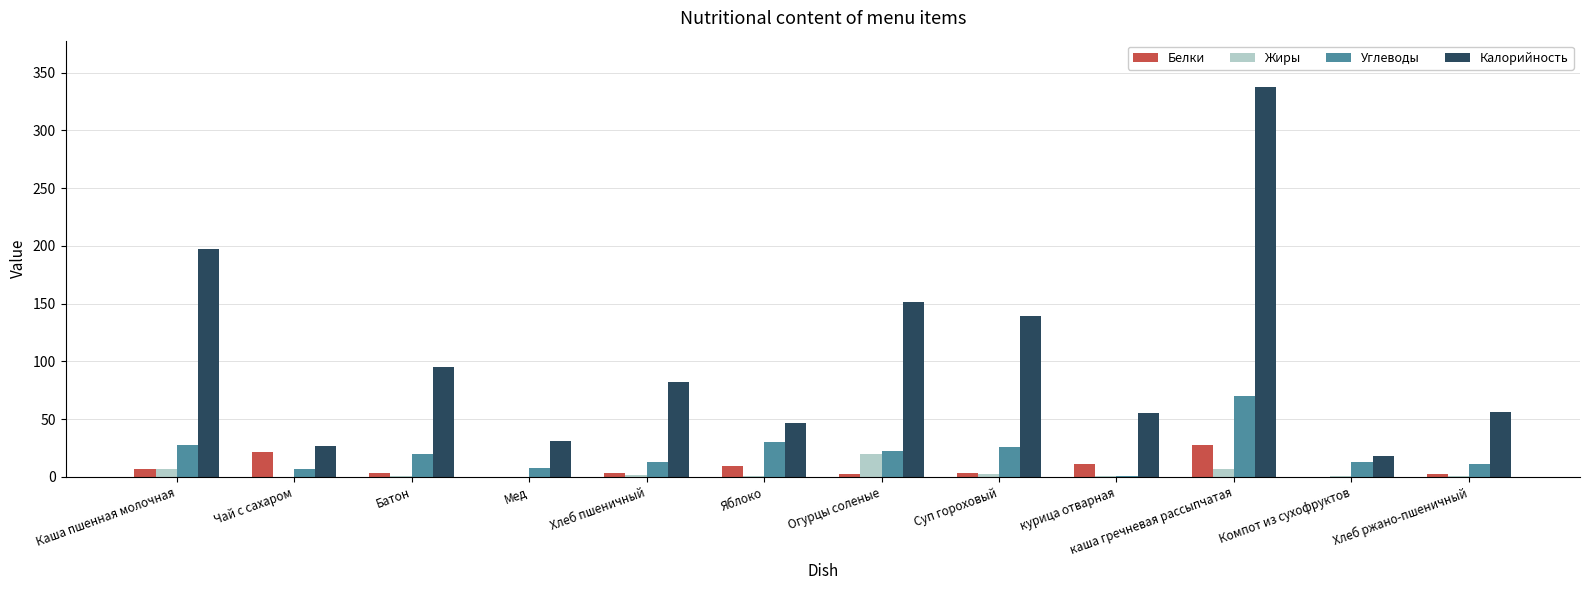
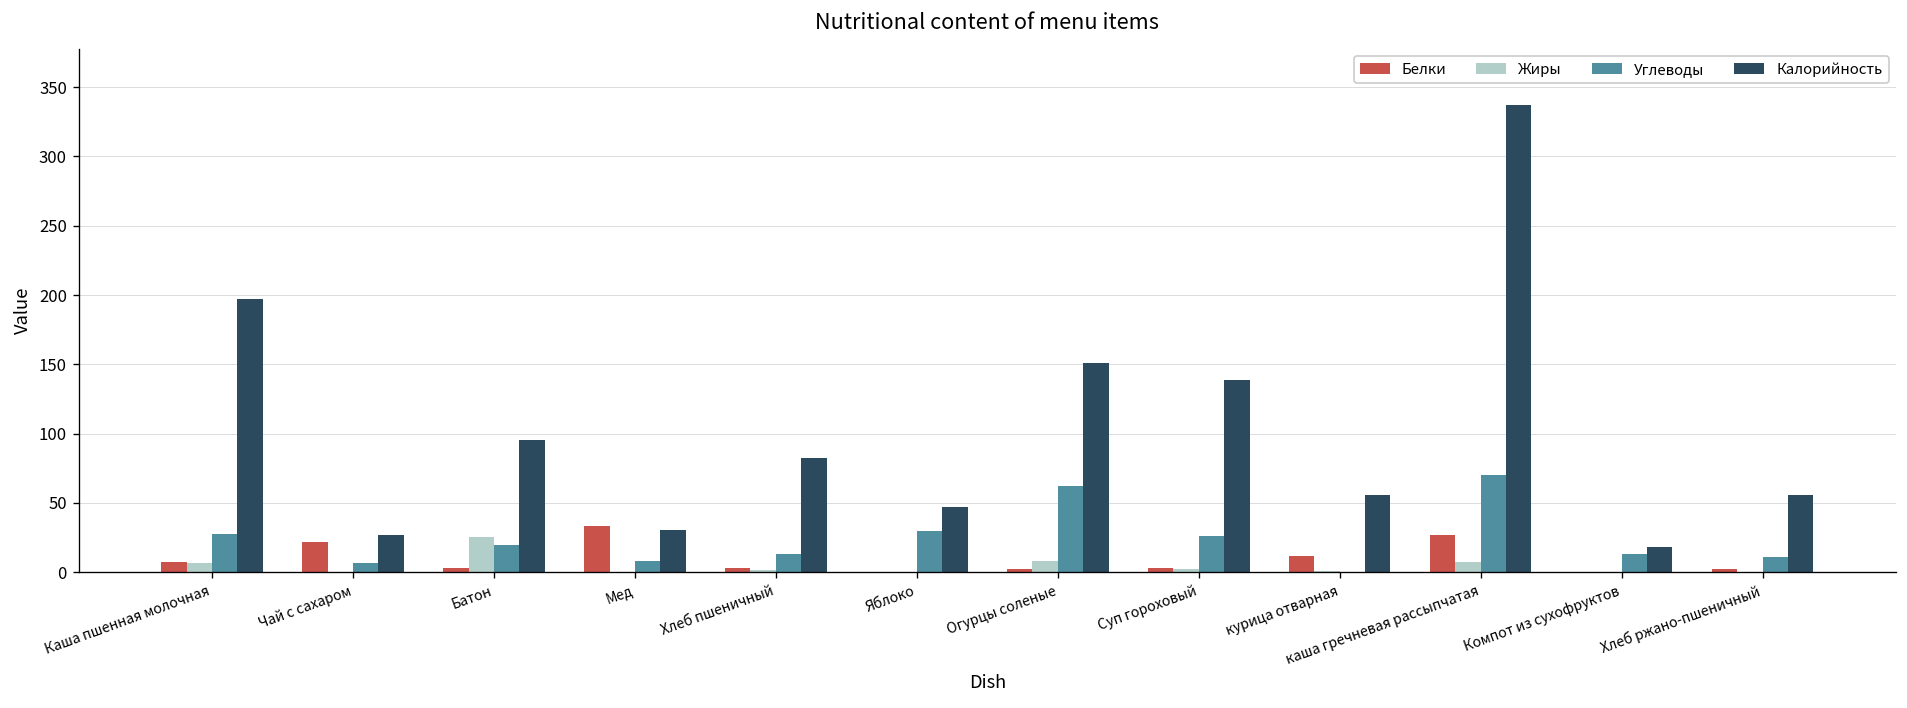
Жиры, Батон: 0 -> 26
Белки, Мед: 0 -> 33
Белки, Яблоко: 10 -> 0
Жиры, Огурцы соленые: 20 -> 8
Углеводы, Огурцы соленые: 23 -> 63
